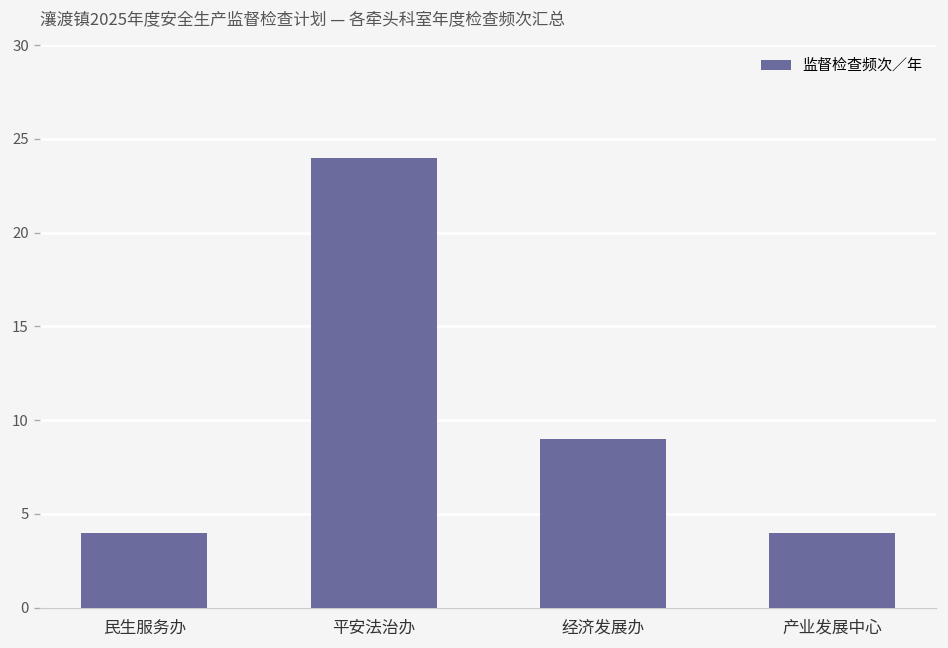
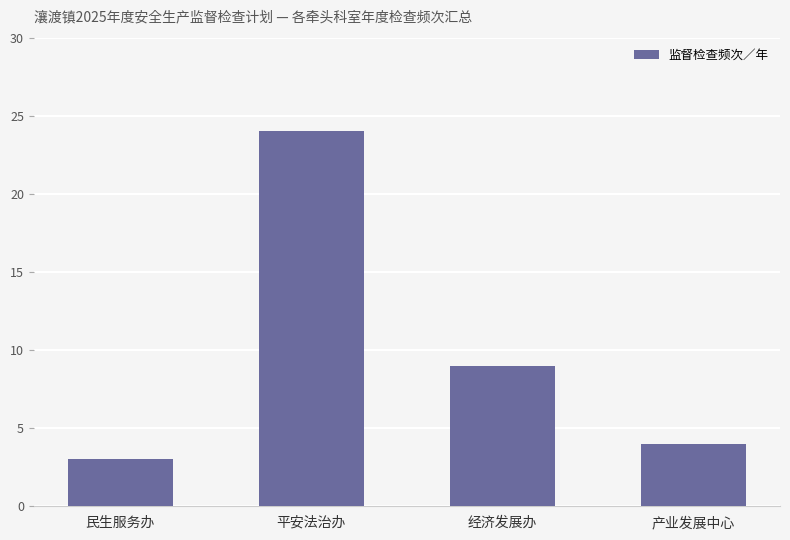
民生服务办: 4 -> 3
